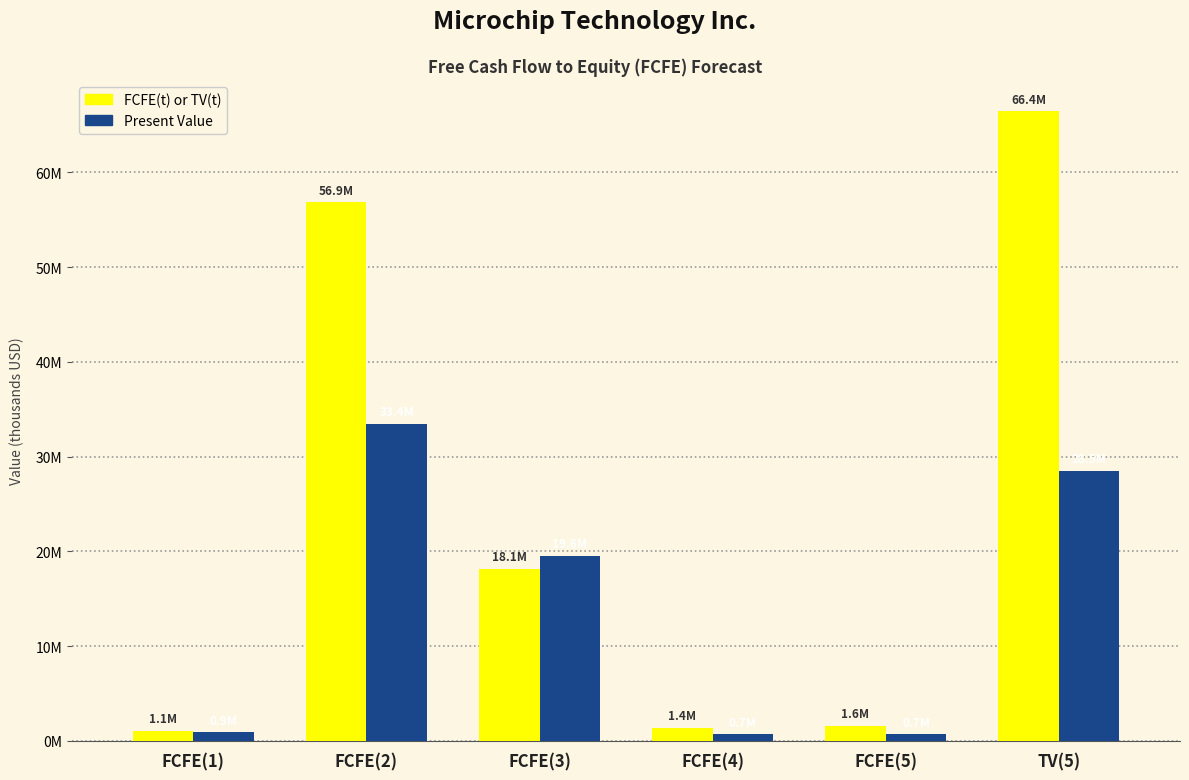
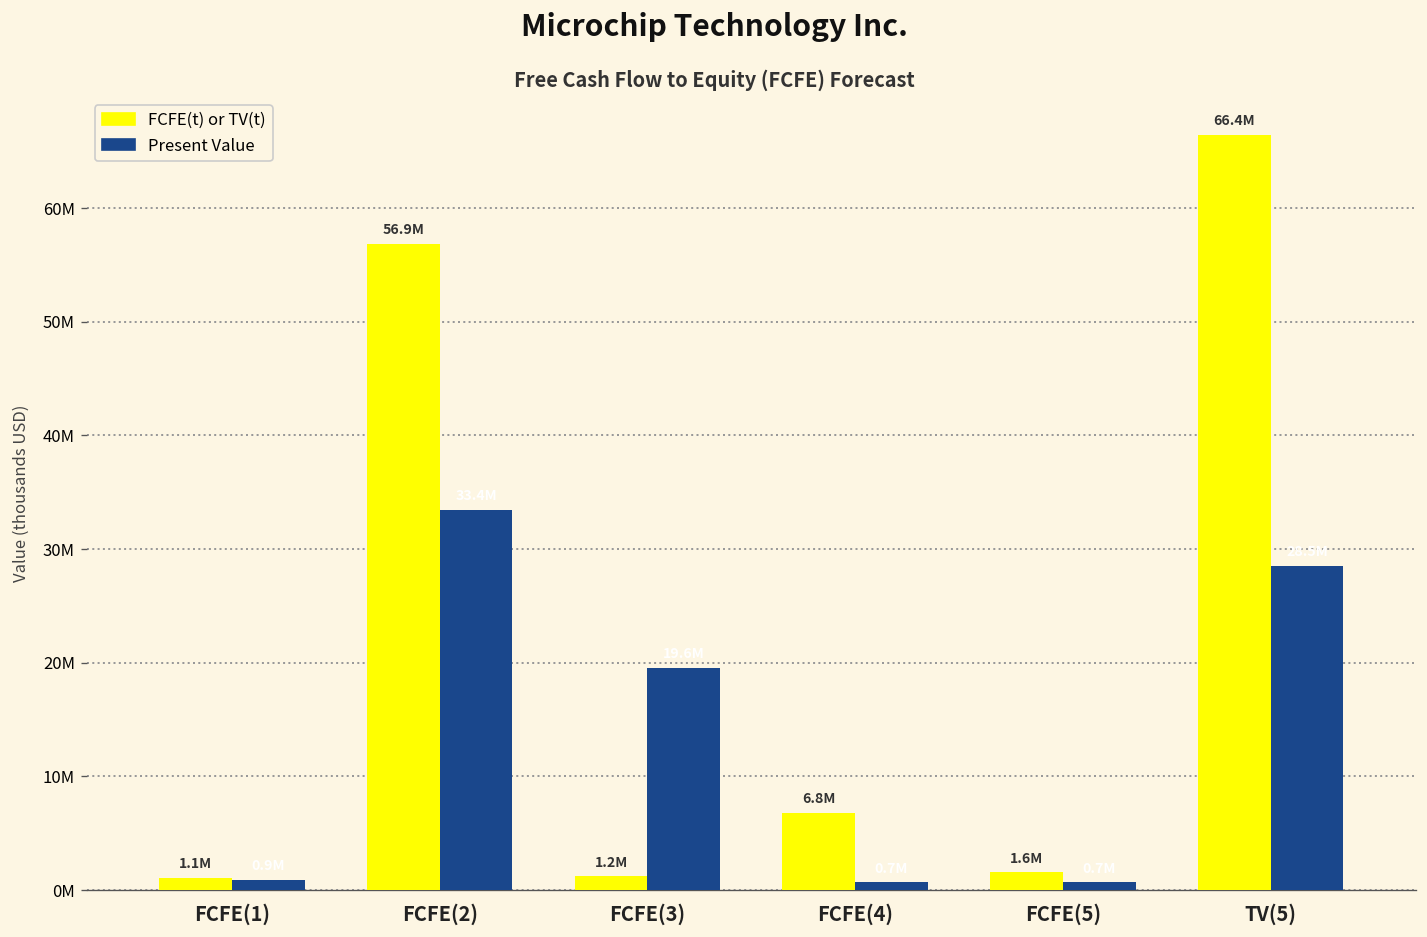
FCFE(t) or TV(t), FCFE(3): 18.1M -> 1.2M
FCFE(t) or TV(t), FCFE(4): 1.4M -> 6.8M
